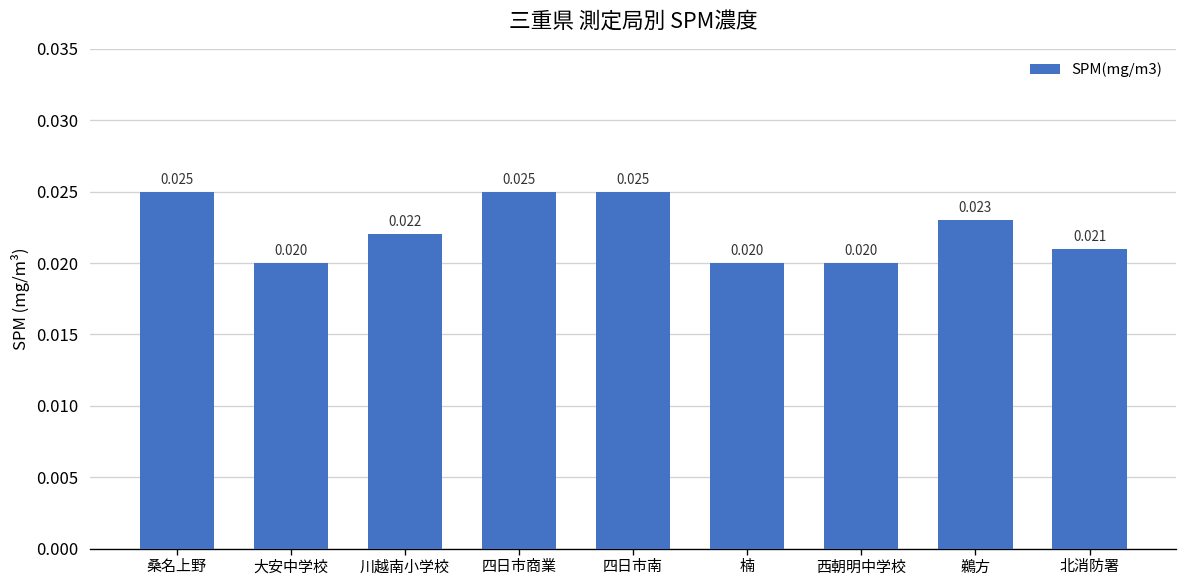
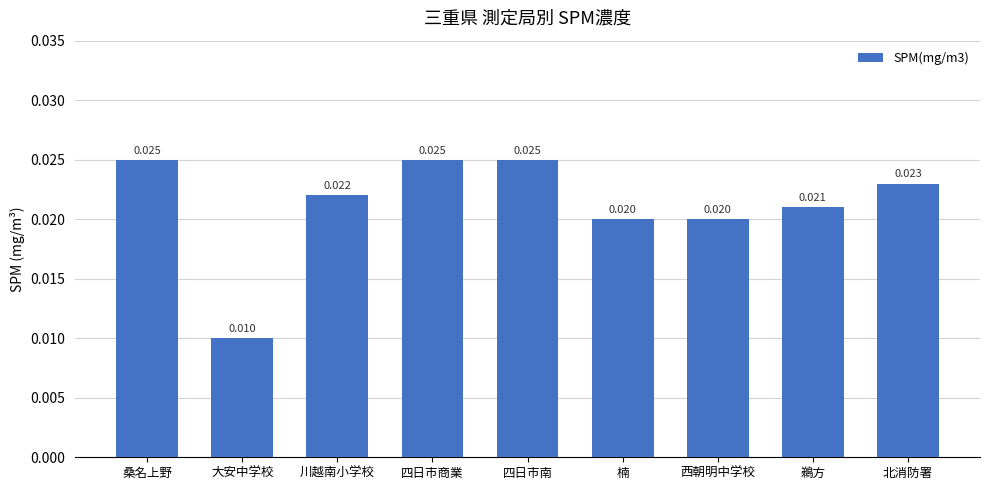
大安中学校: 0.020 -> 0.010
鵜方: 0.023 -> 0.021
北消防署: 0.021 -> 0.023
